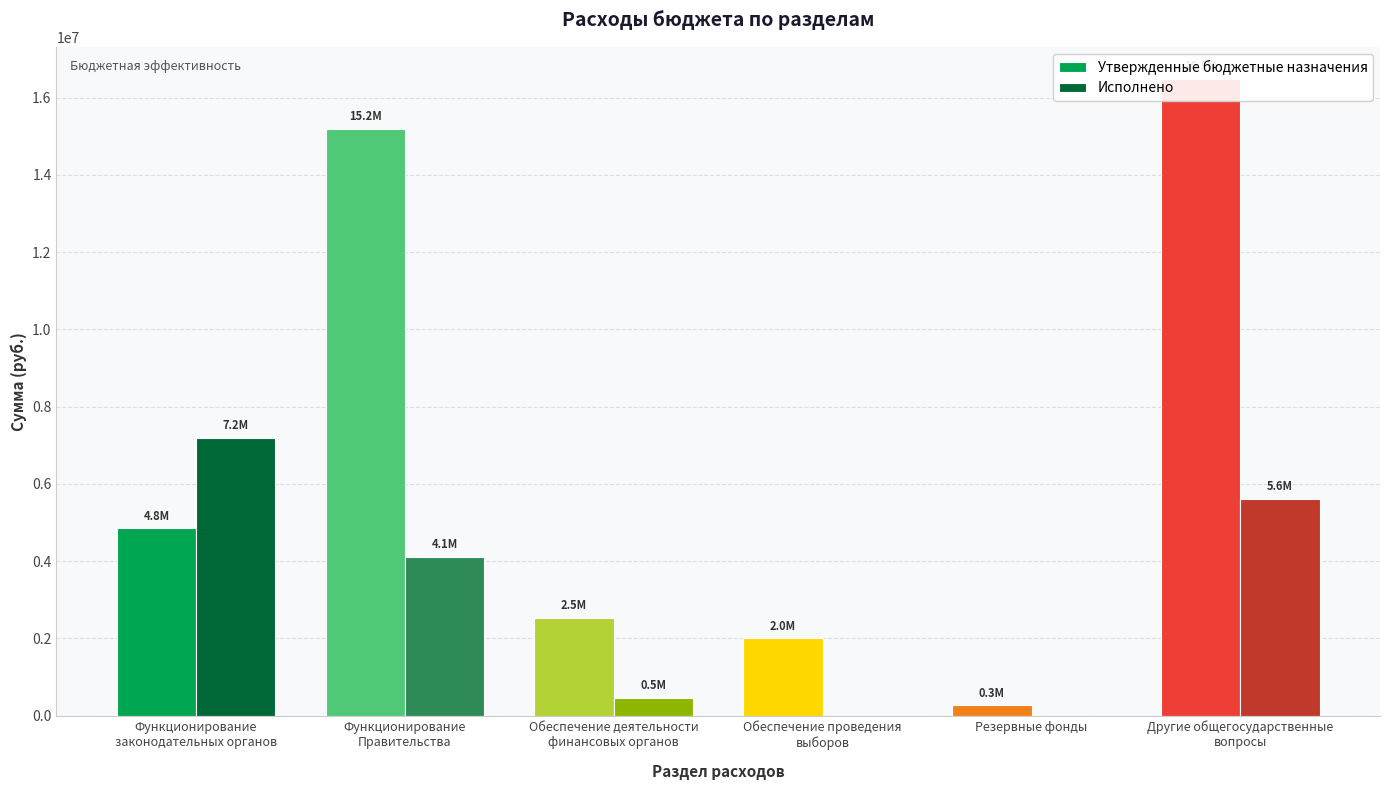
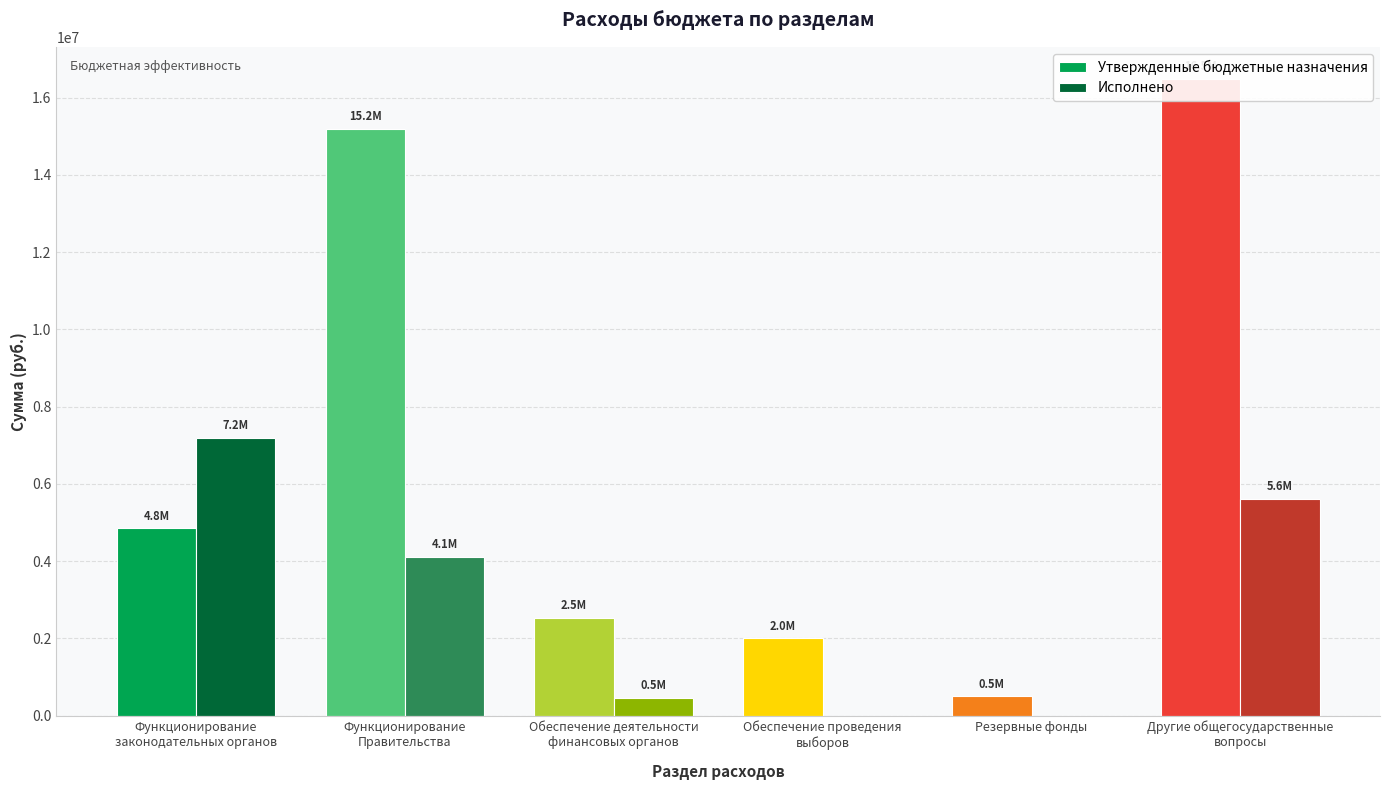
Утвержденные бюджетные назначения, Резервные фонды: 0.3М -> 0.5М
